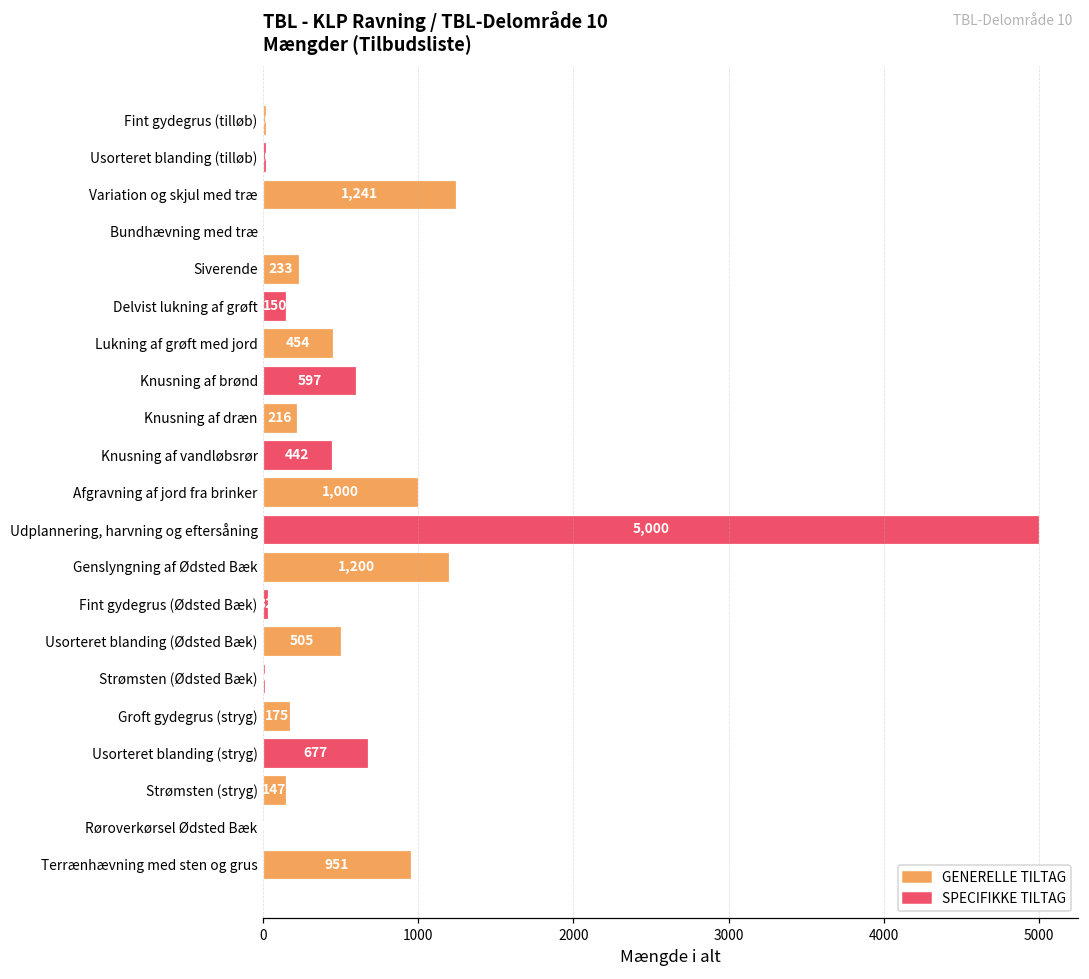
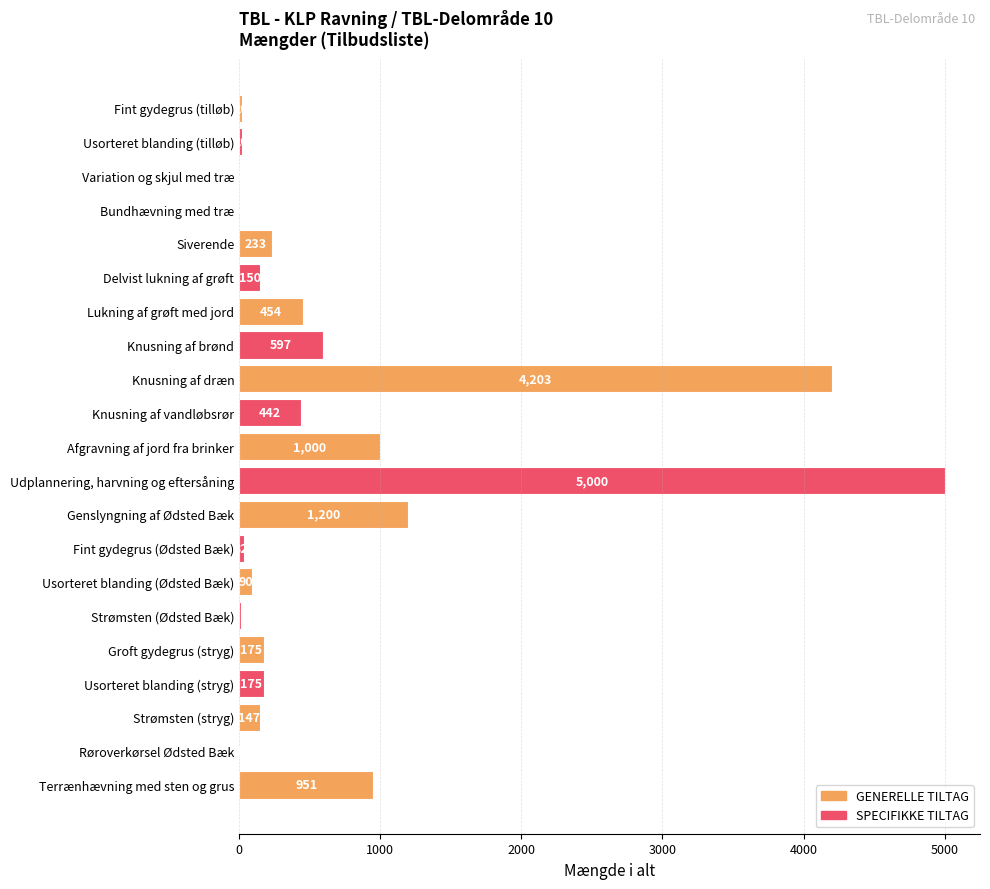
Variation og skjul med træ: 1240 -> 0
Knusning af dræn: 216 -> 4,203
Usorteret blanding (Ødsted Bæk): 505 -> 90
Usorteret blanding (stryg): 677 -> 175
